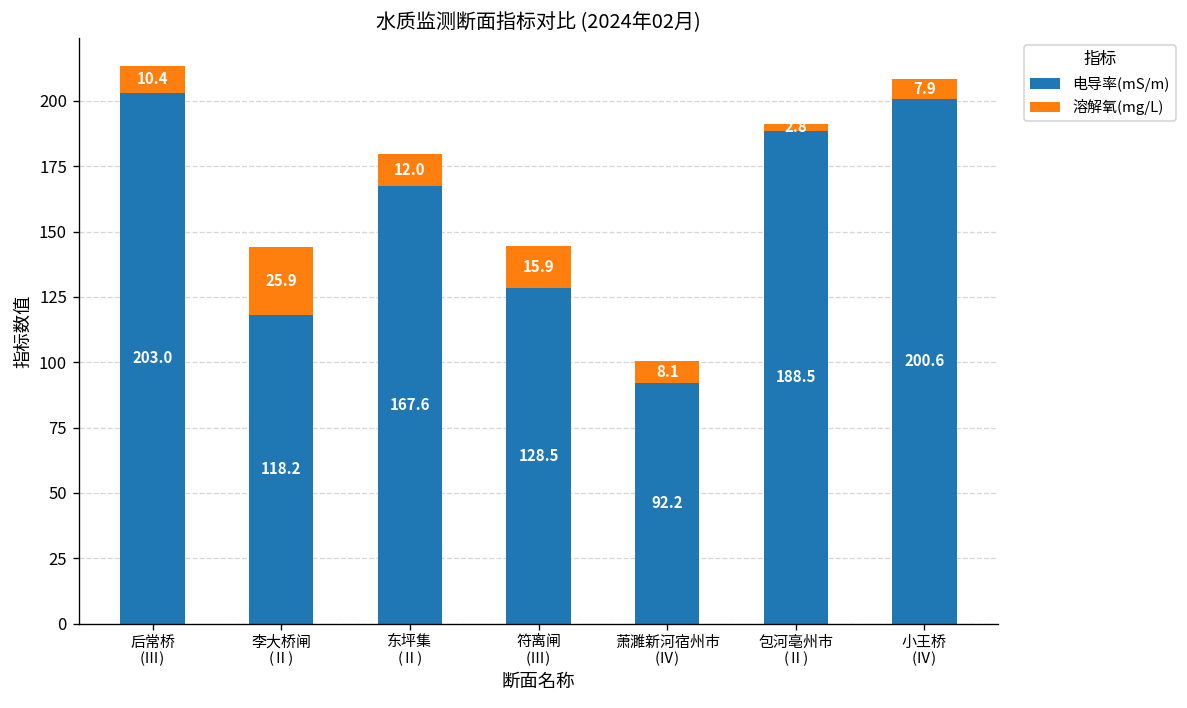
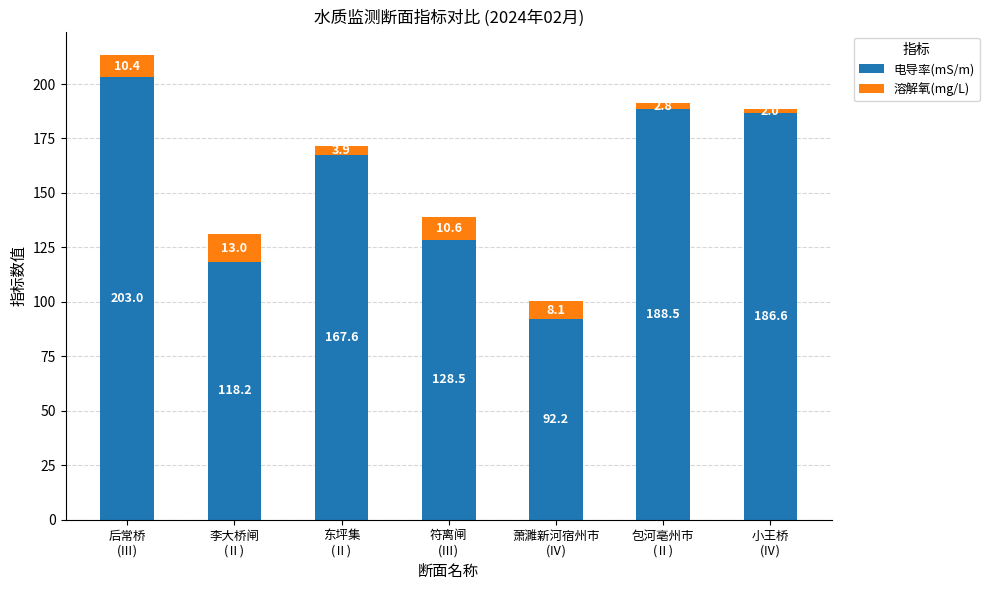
溶解氧(mg/L), 李大桥闸 (Ⅱ): 25.9 -> 13.0
溶解氧(mg/L), 东坪集 (Ⅱ): 12.0 -> 3.9
溶解氧(mg/L), 符离闸 (Ⅲ): 15.9 -> 10.6
电导率(mS/m), 小王桥 (Ⅳ): 200.6 -> 186.6
溶解氧(mg/L), 小王桥 (Ⅳ): 7.9 -> 2.0
